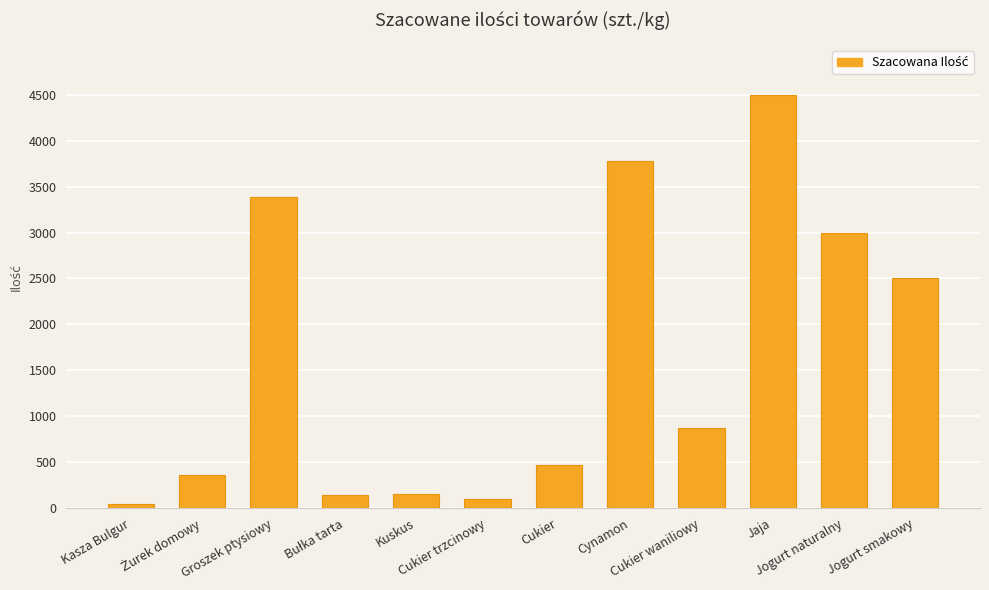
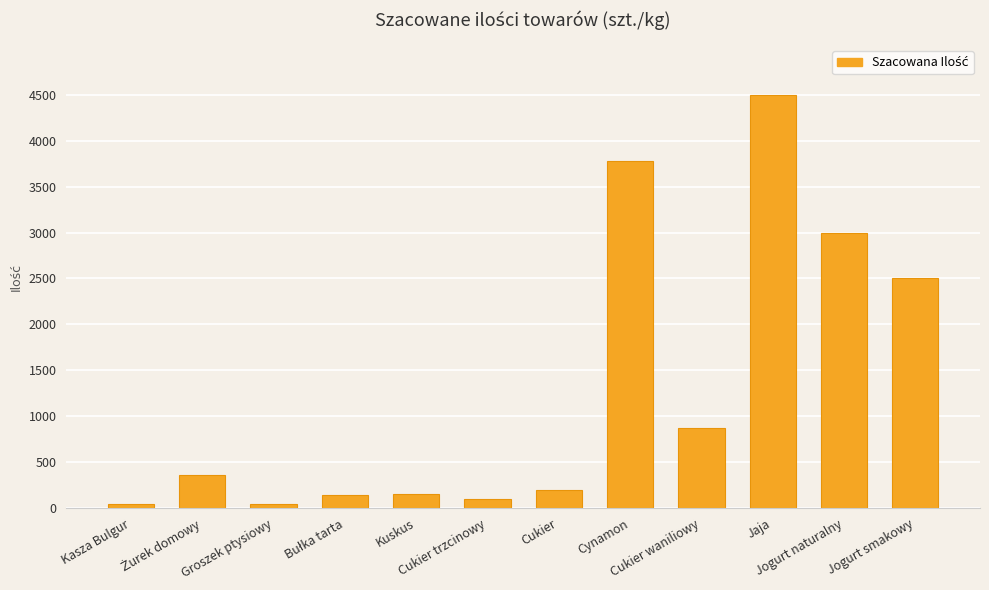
Groszek ptysiowy: 3400 -> 100
Cukier: 500 -> 200
